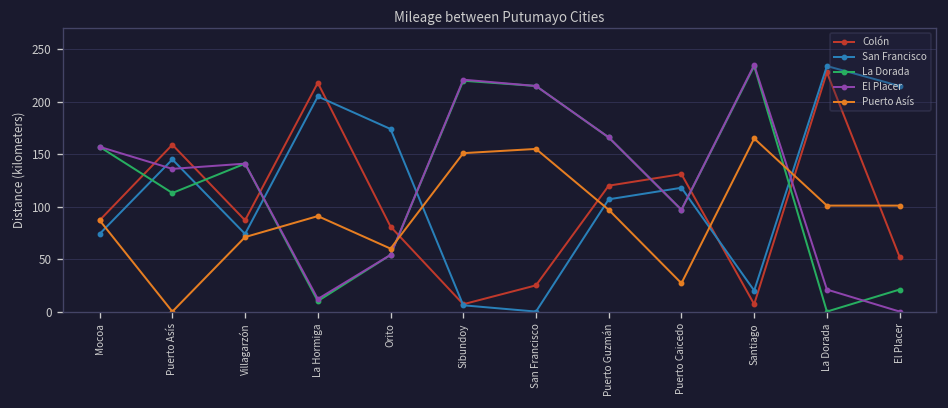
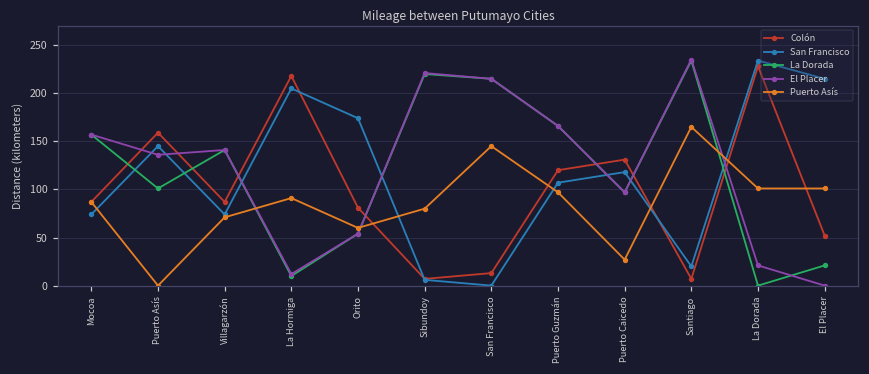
La Dorada, Puerto Asís: 110 -> 100
Puerto Asís, Sibundoy: 150 -> 80
Colón, San Francisco: 30 -> 10
Puerto Asís, San Francisco: 160 -> 150
